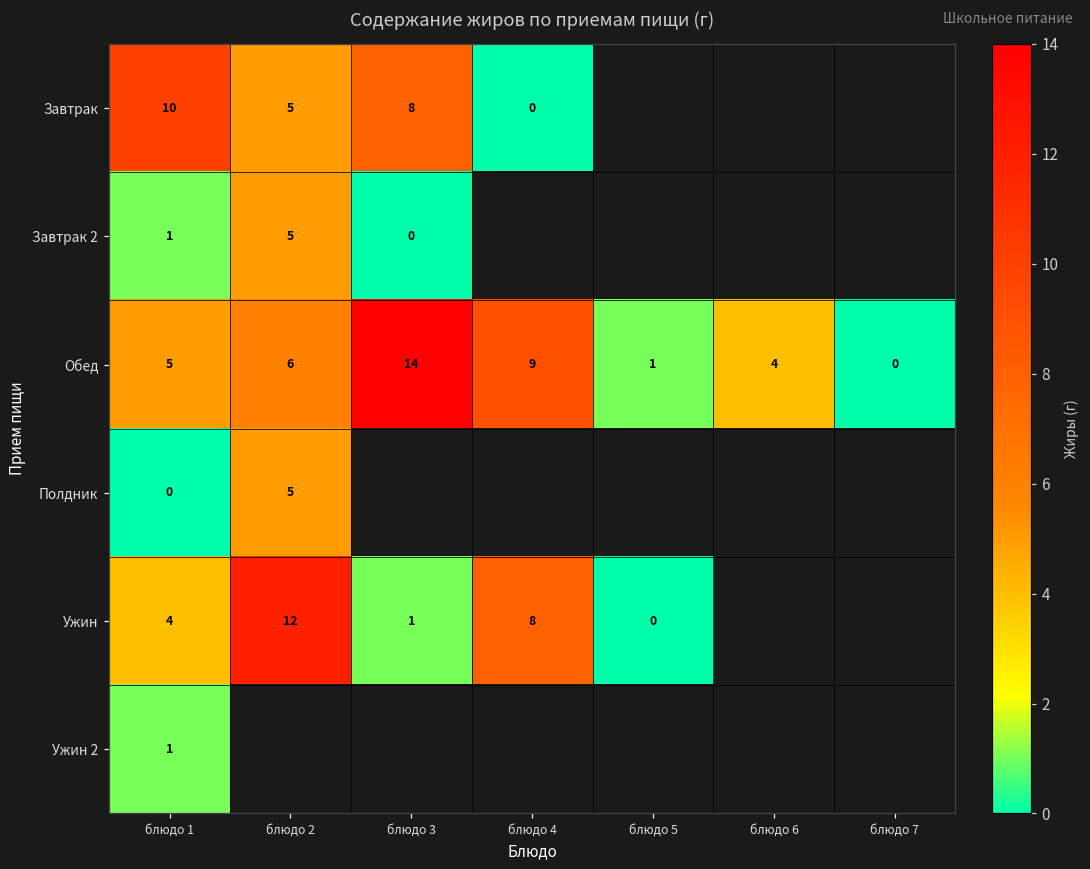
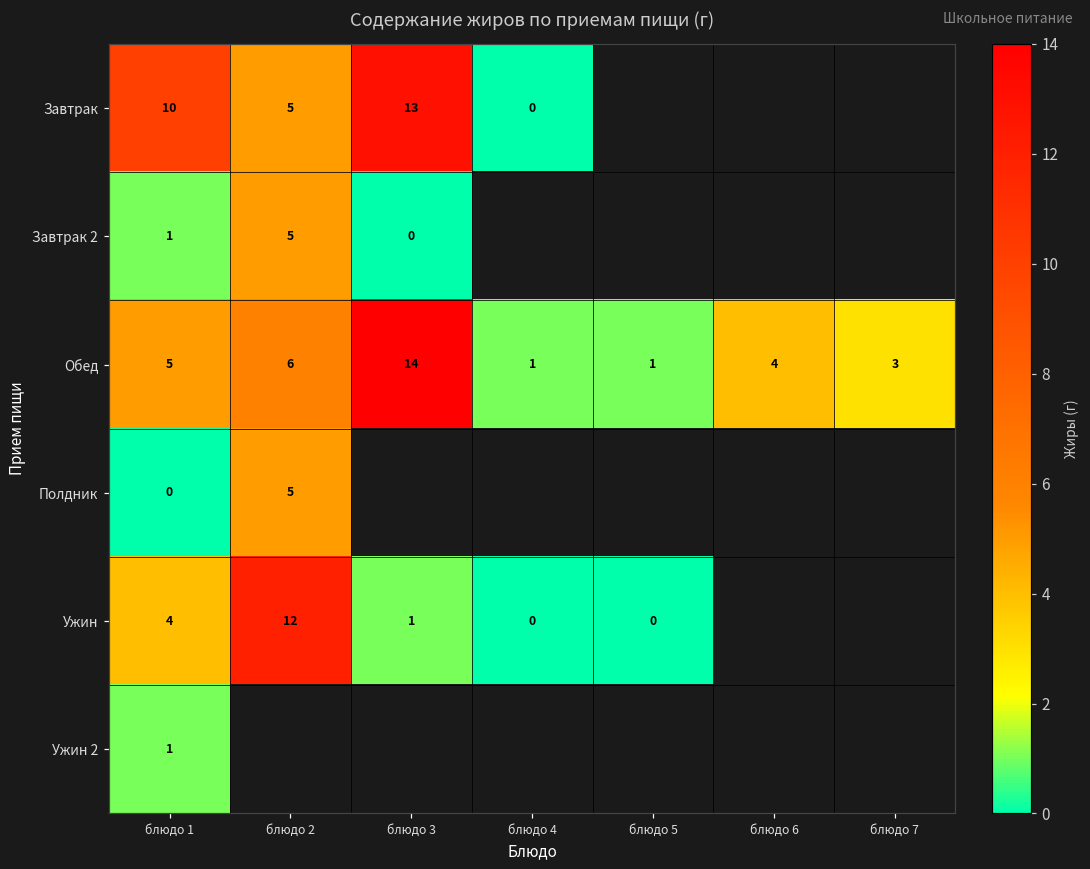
Завтрак, блюдо 3: 8 -> 13
Обед, блюдо 4: 9 -> 1
Обед, блюдо 7: 0 -> 3
Ужин, блюдо 4: 8 -> 0
